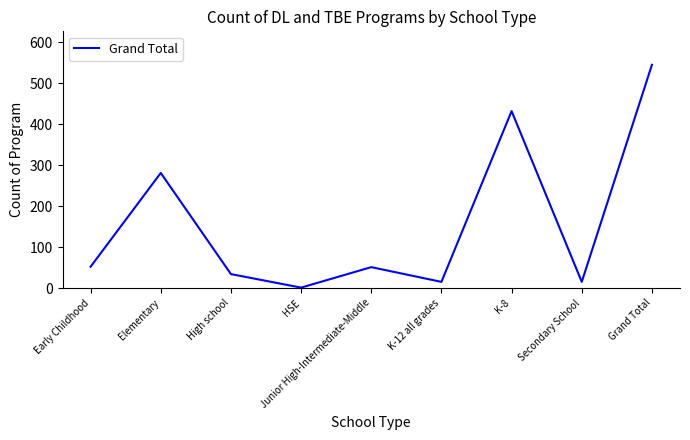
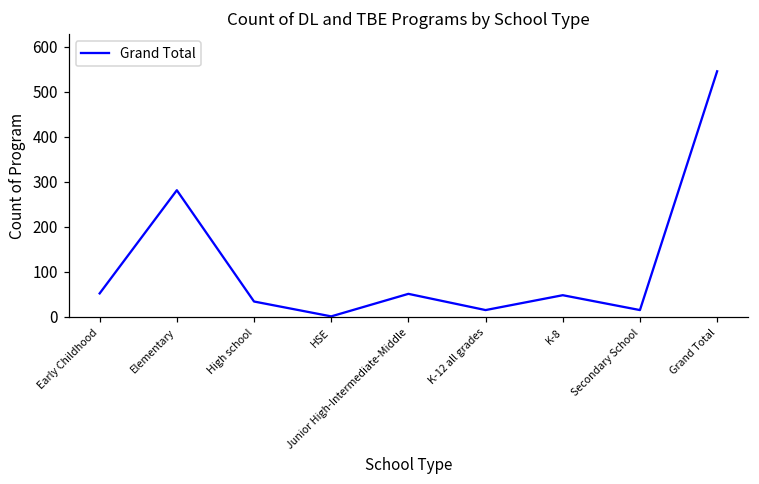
K-8: 430 -> 50
